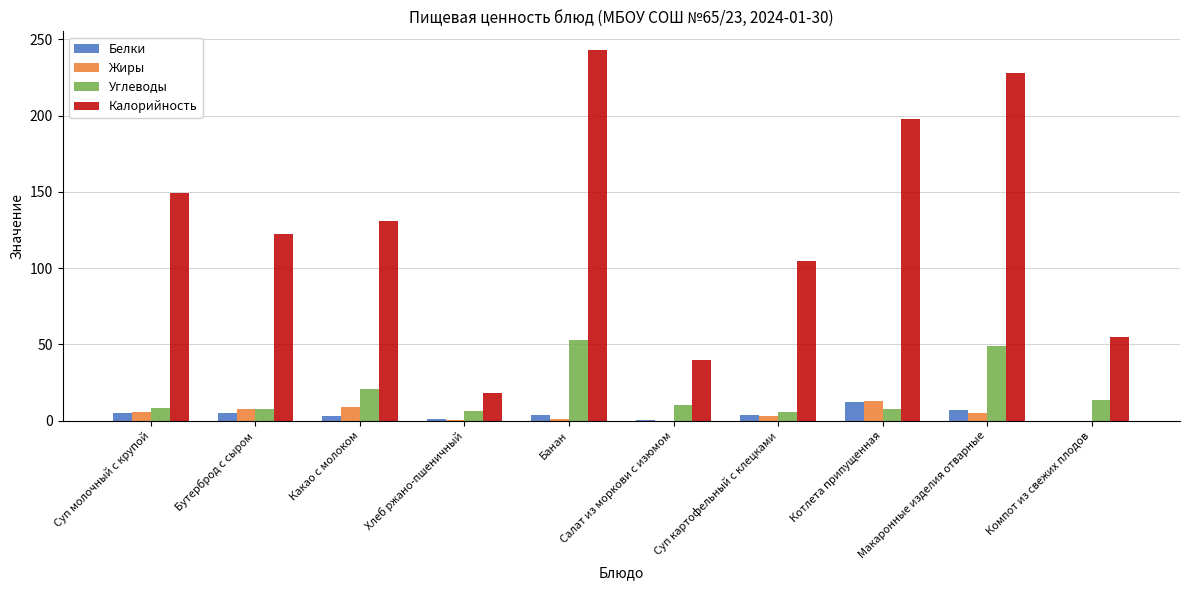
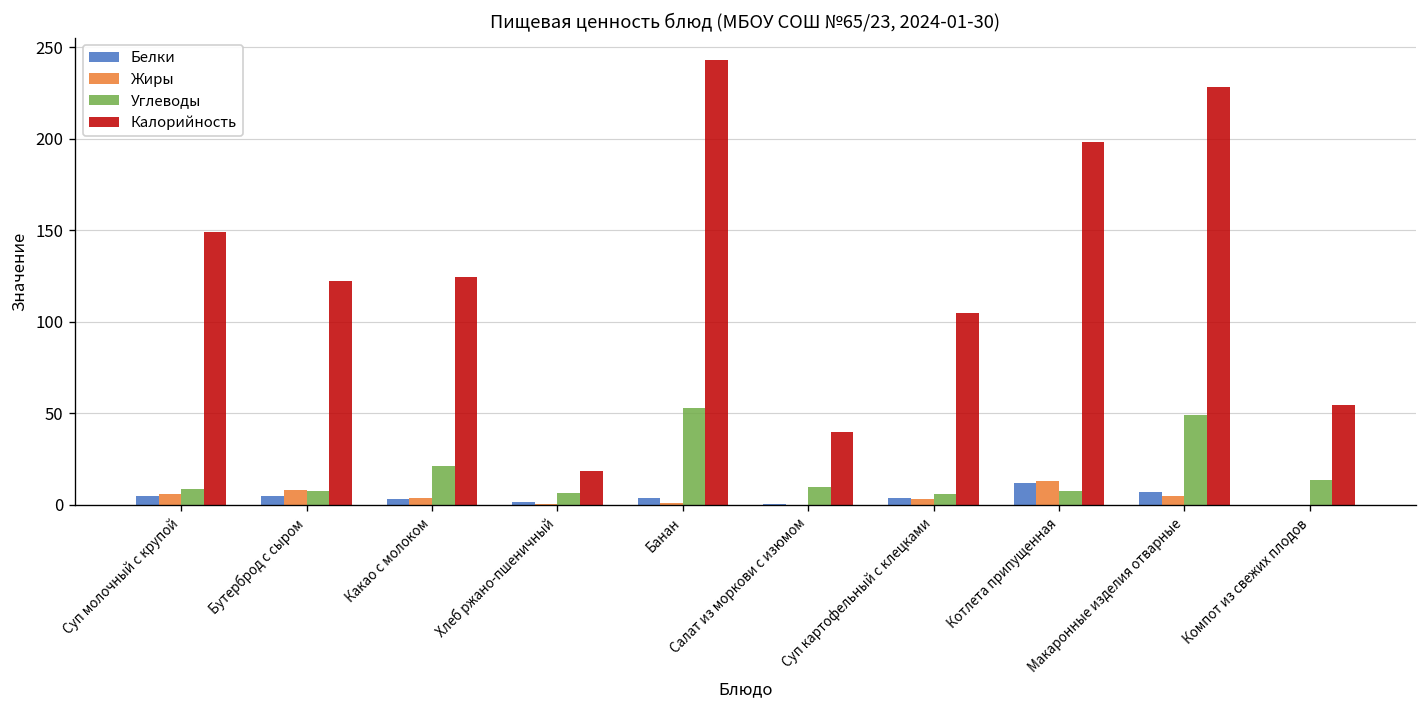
Жиры, Какао с молоком: 9 -> 4
Калорийность, Какао с молоком: 131 -> 125
